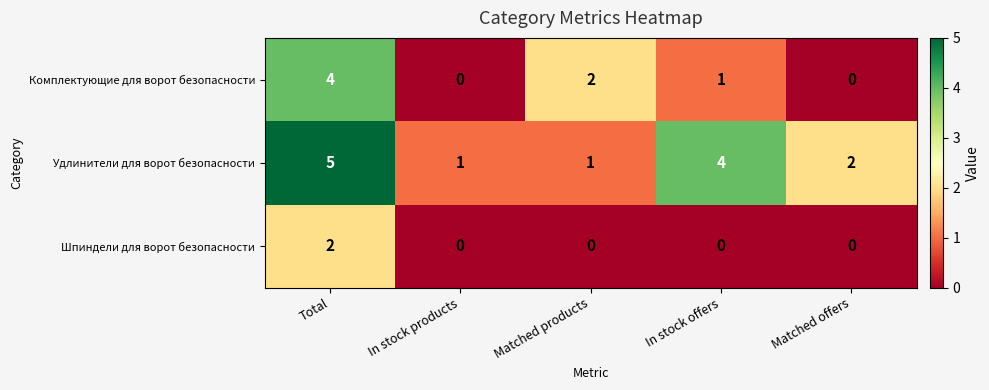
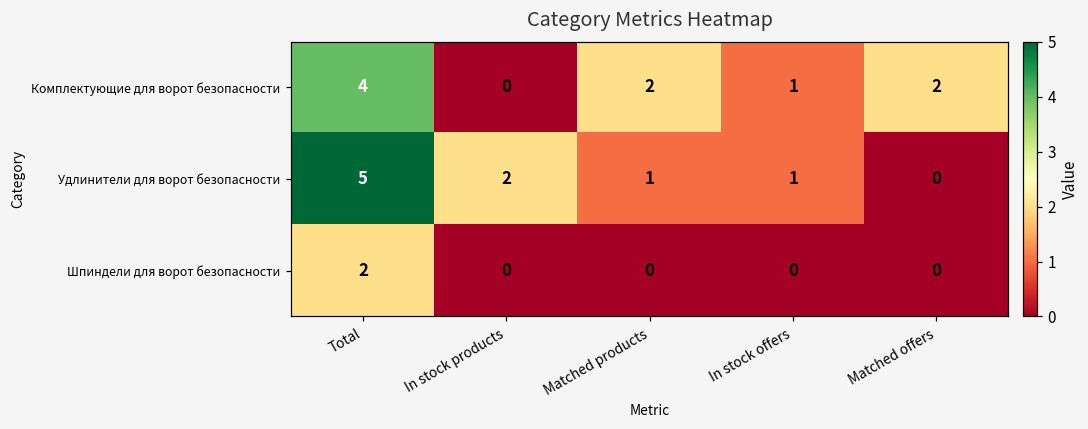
Комплектующие для ворот безопасности, Matched offers: 0 -> 2
Удлинители для ворот безопасности, In stock products: 1 -> 2
Удлинители для ворот безопасности, In stock offers: 4 -> 1
Удлинители для ворот безопасности, Matched offers: 2 -> 0
